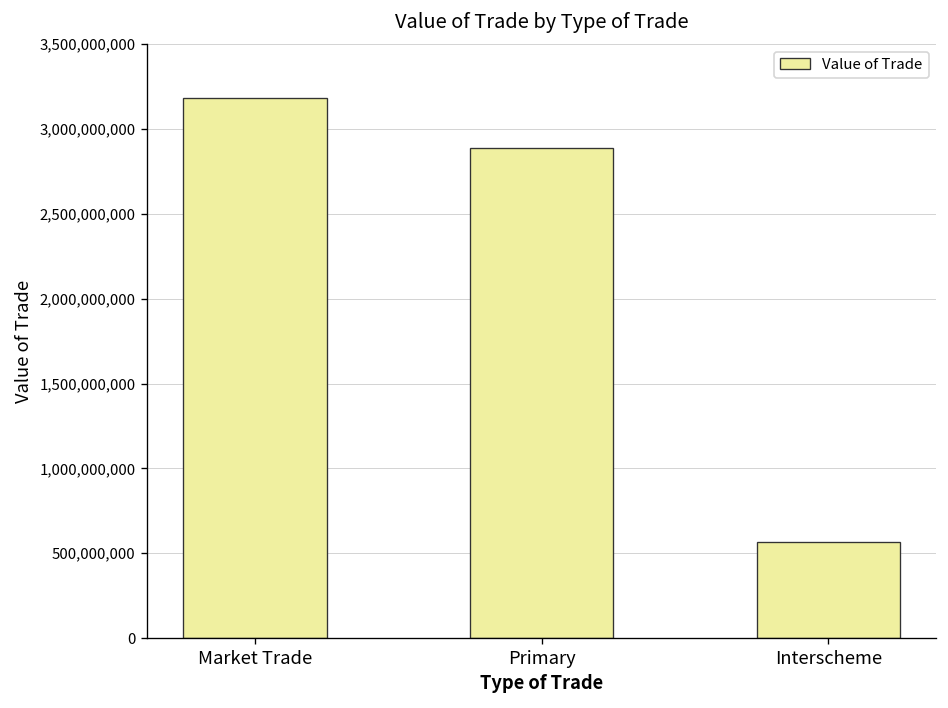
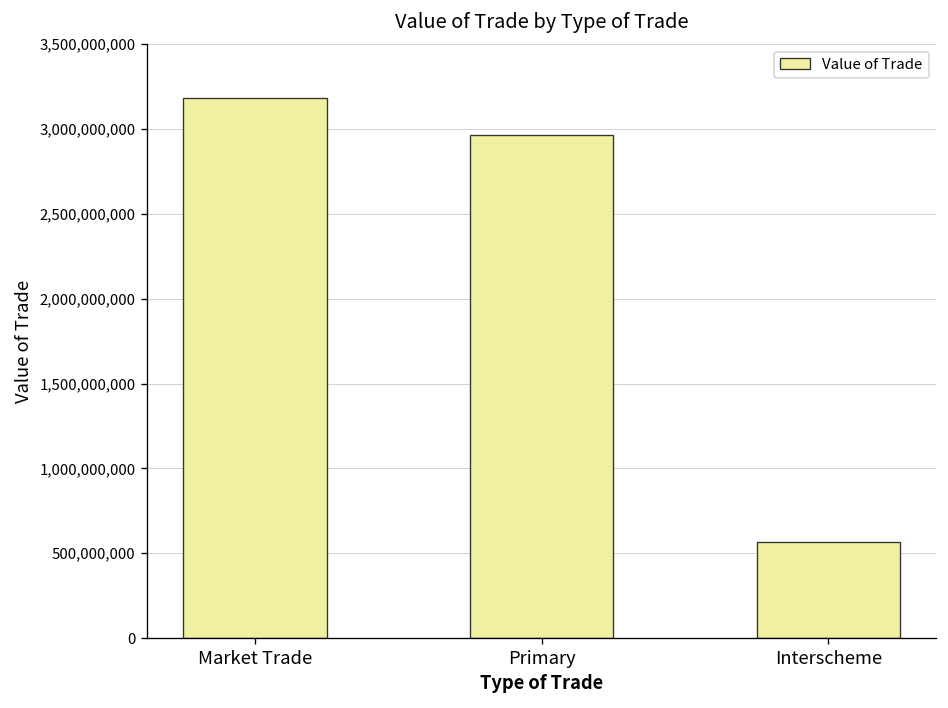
Primary: 2,890,000,000 -> 2,970,000,000
